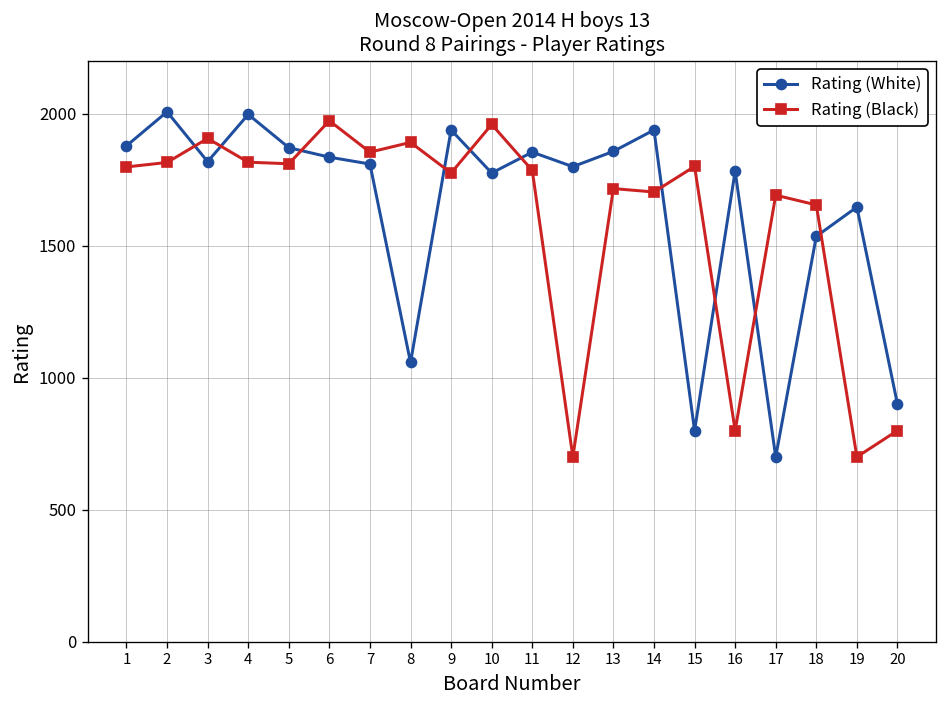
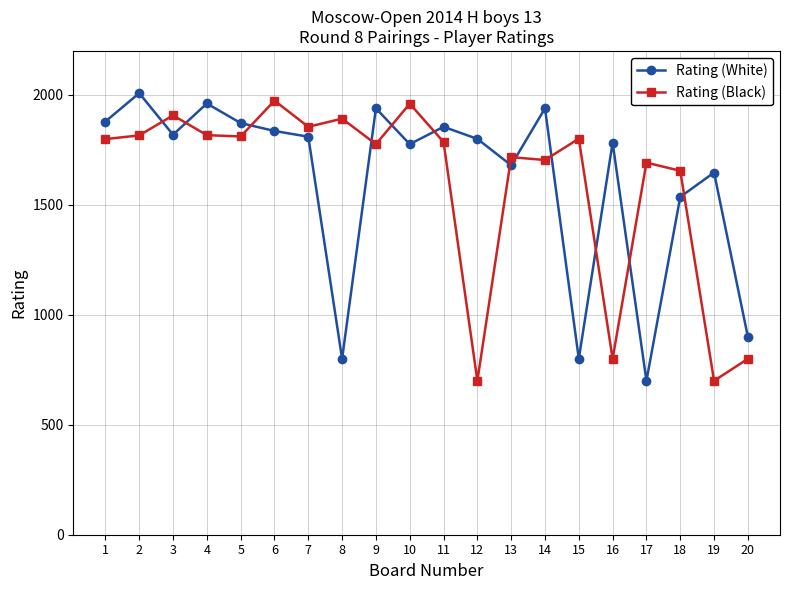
Rating (White), 4: 2000 -> 1960
Rating (White), 8: 1060 -> 800
Rating (White), 13: 1860 -> 1680
